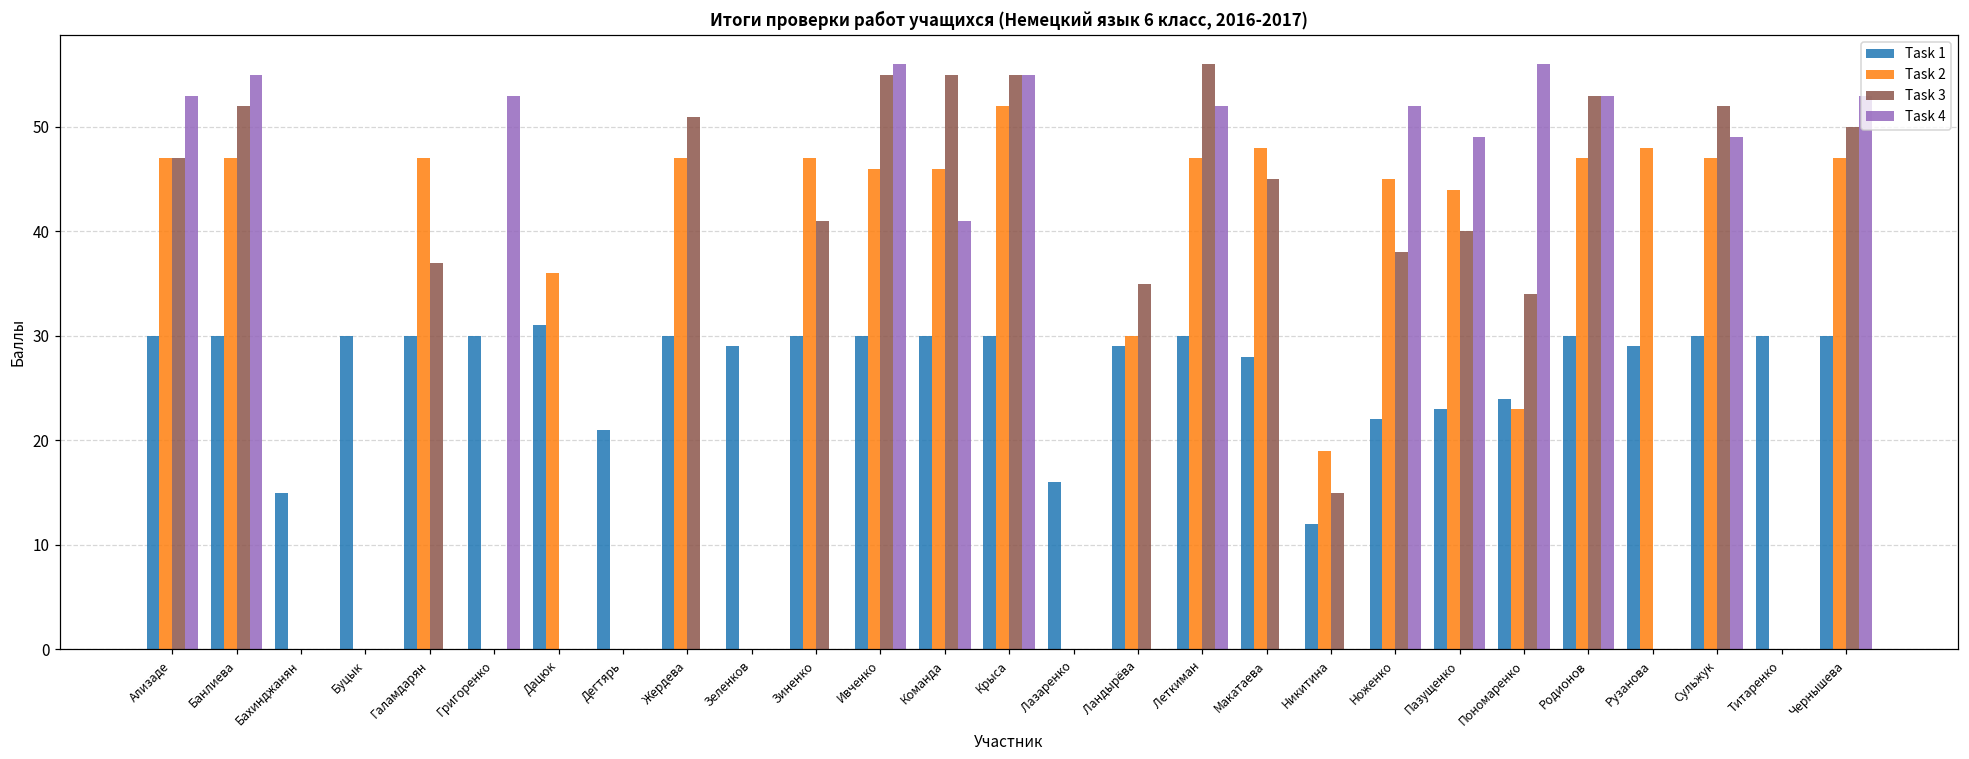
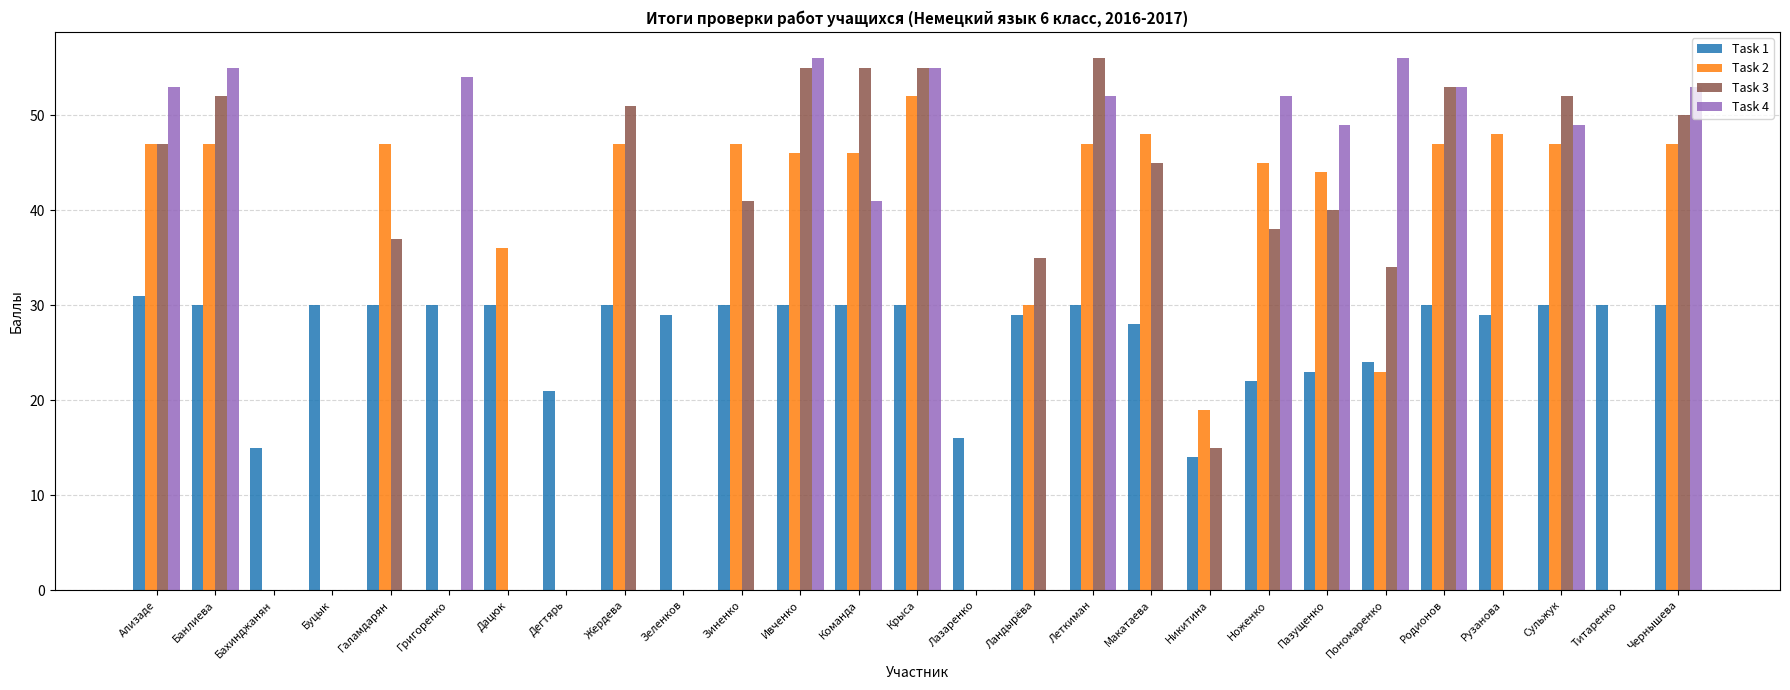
Task 1, Ализаде: 30 -> 31
Task 4, Григоренко: 53 -> 54
Task 1, Дацюк: 31 -> 30
Task 1, Никитина: 12 -> 14
